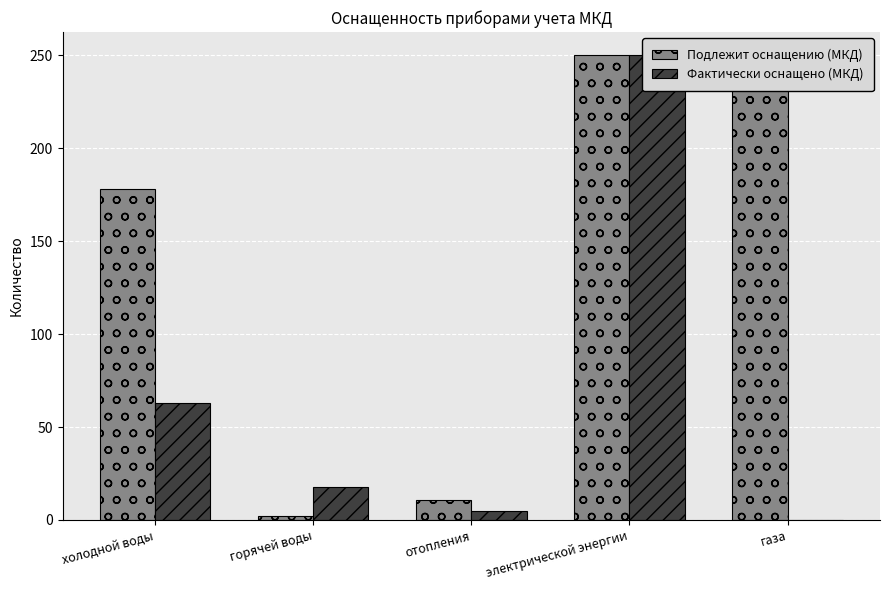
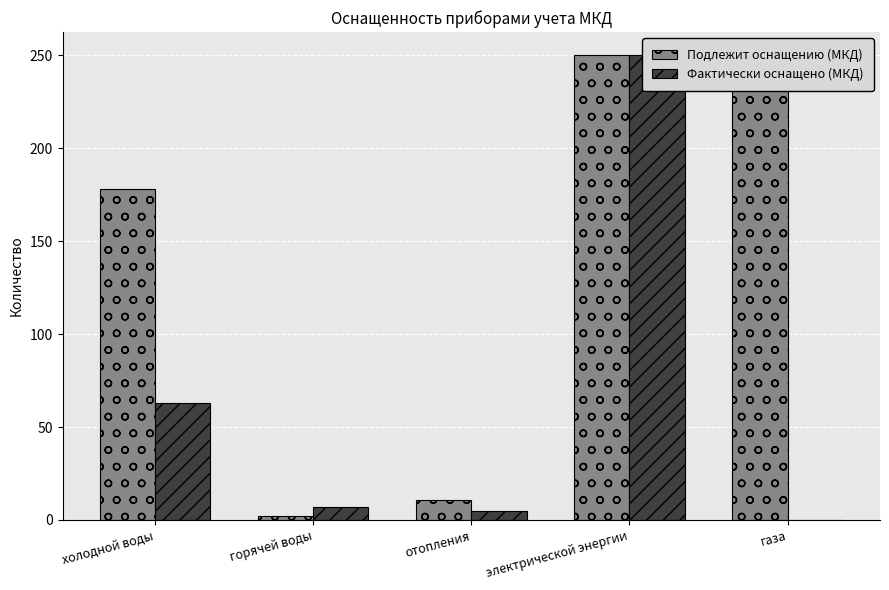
Фактически оснащено (МКД), горячей воды: 18 -> 7
